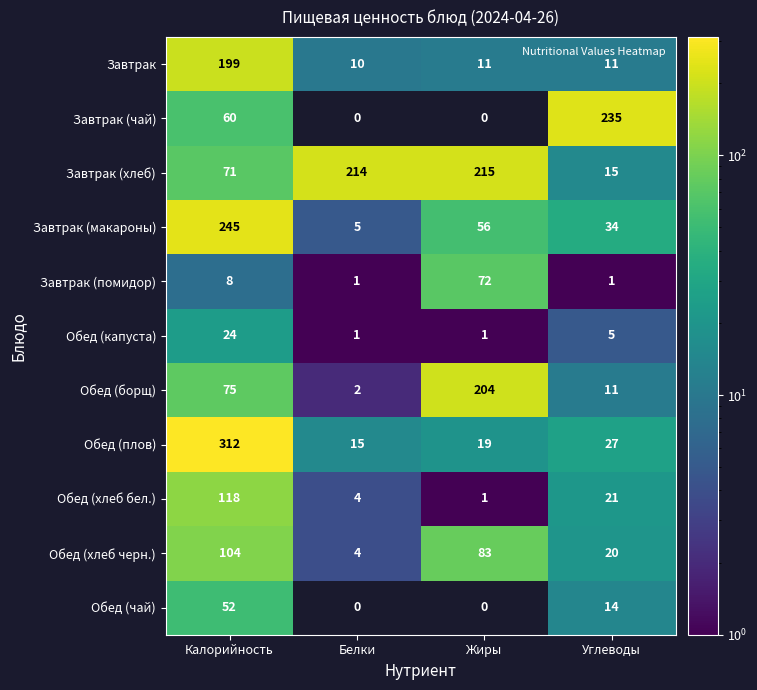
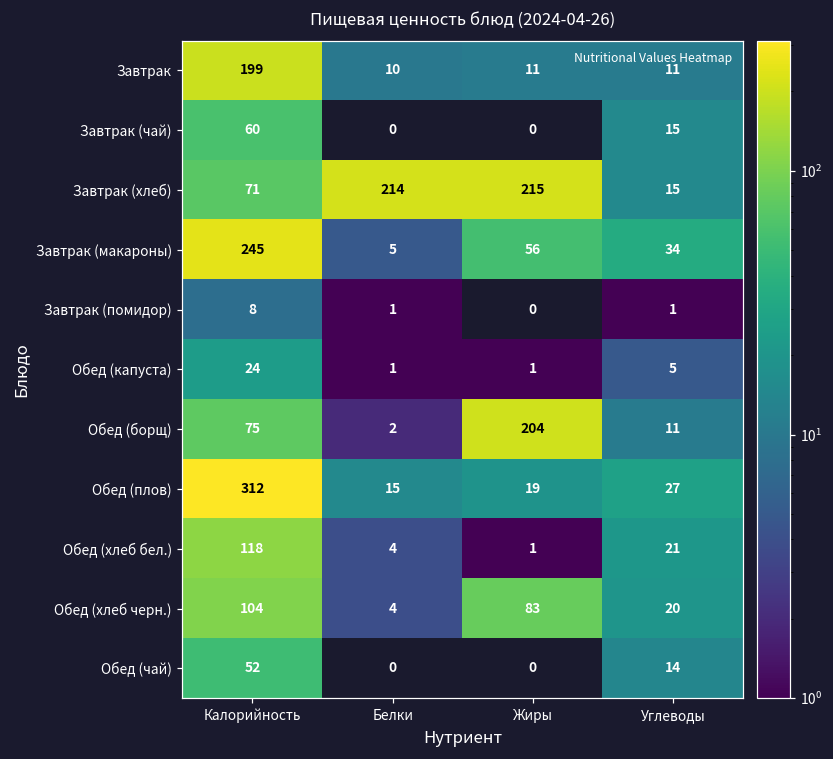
Завтрак (чай), Углеводы: 235 -> 15
Завтрак (помидор), Жиры: 72 -> 0
